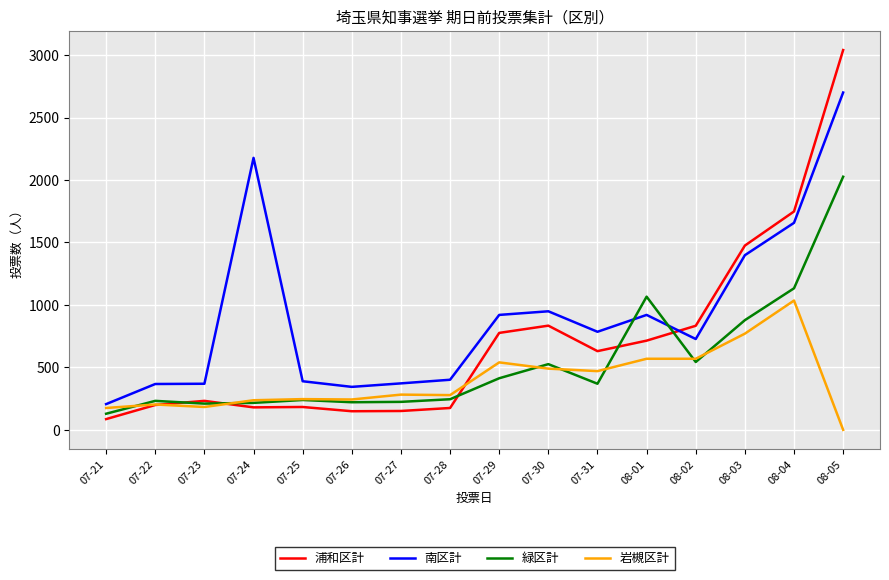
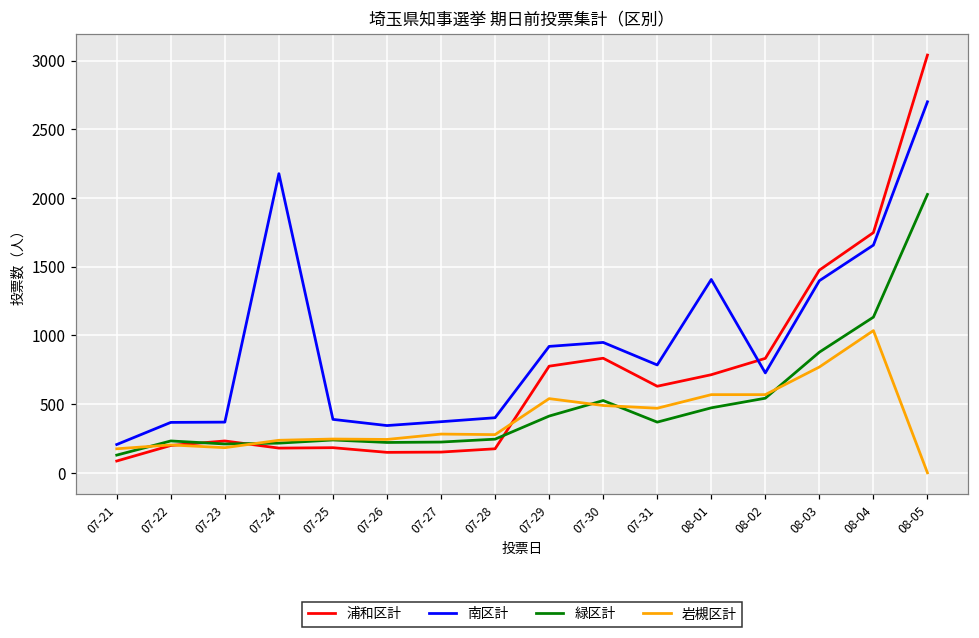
南区計, 08-01: 920 -> 1410
緑区計, 08-01: 1070 -> 470
